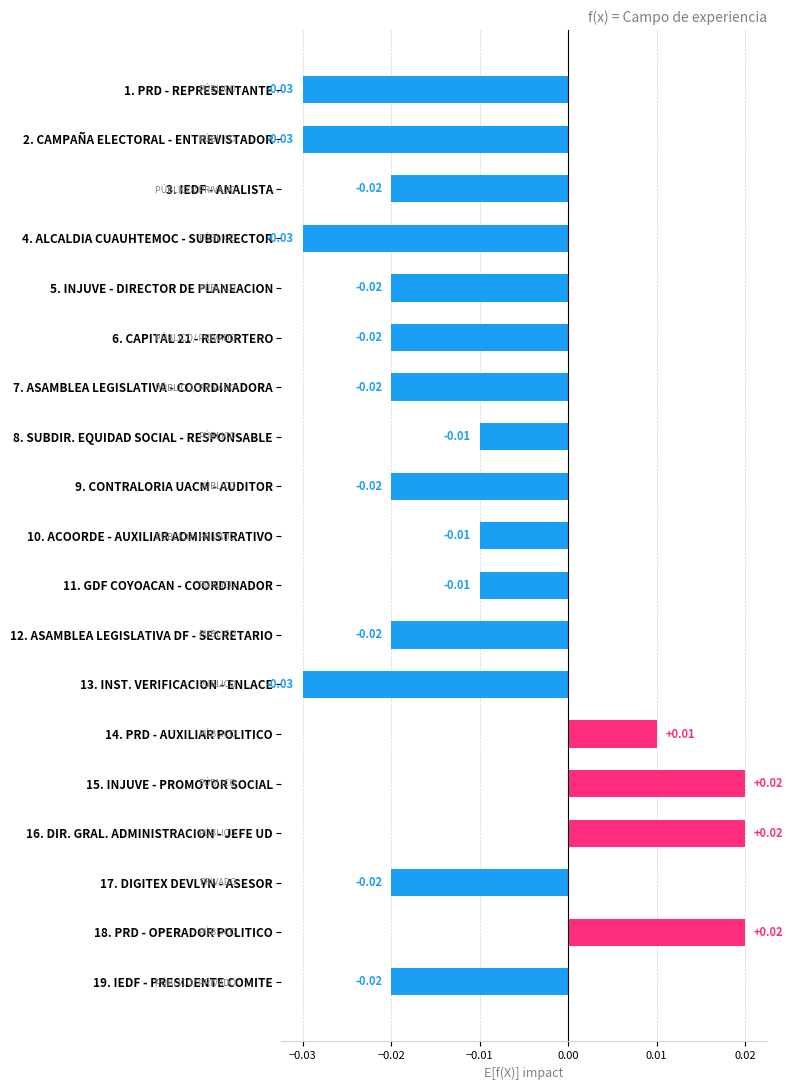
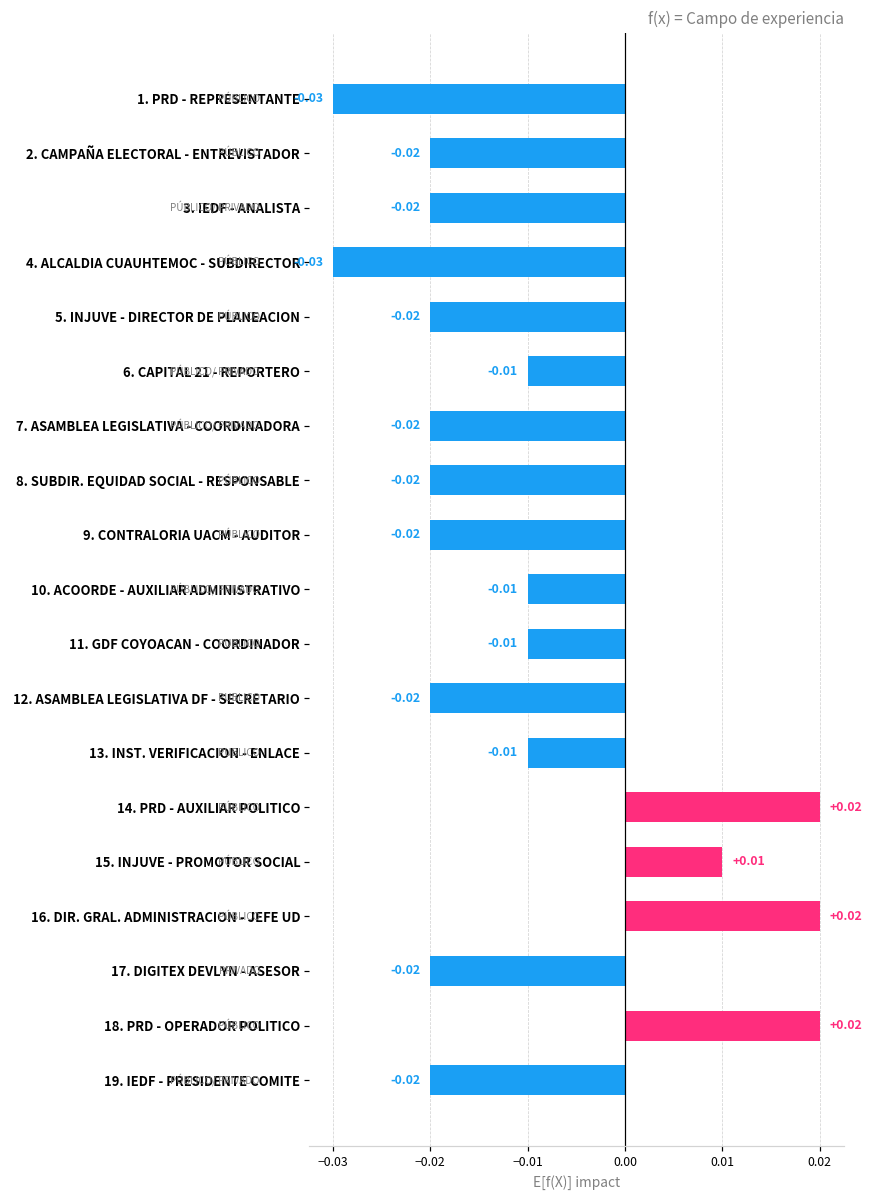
2. CAMPAÑA ELECTORAL - ENTREVISTADOR: -0.03 -> -0.02
6. CAPITAL 21 - REPORTERO: -0.02 -> -0.01
8. SUBDIR. EQUIDAD SOCIAL - RESPONSABLE: -0.01 -> -0.02
13. INST. VERIFICACION - ENLACE: -0.03 -> -0.01
14. PRD - AUXILIAR POLITICO: +0.01 -> +0.02
15. INJUVE - PROMOTOR SOCIAL: +0.02 -> +0.01
